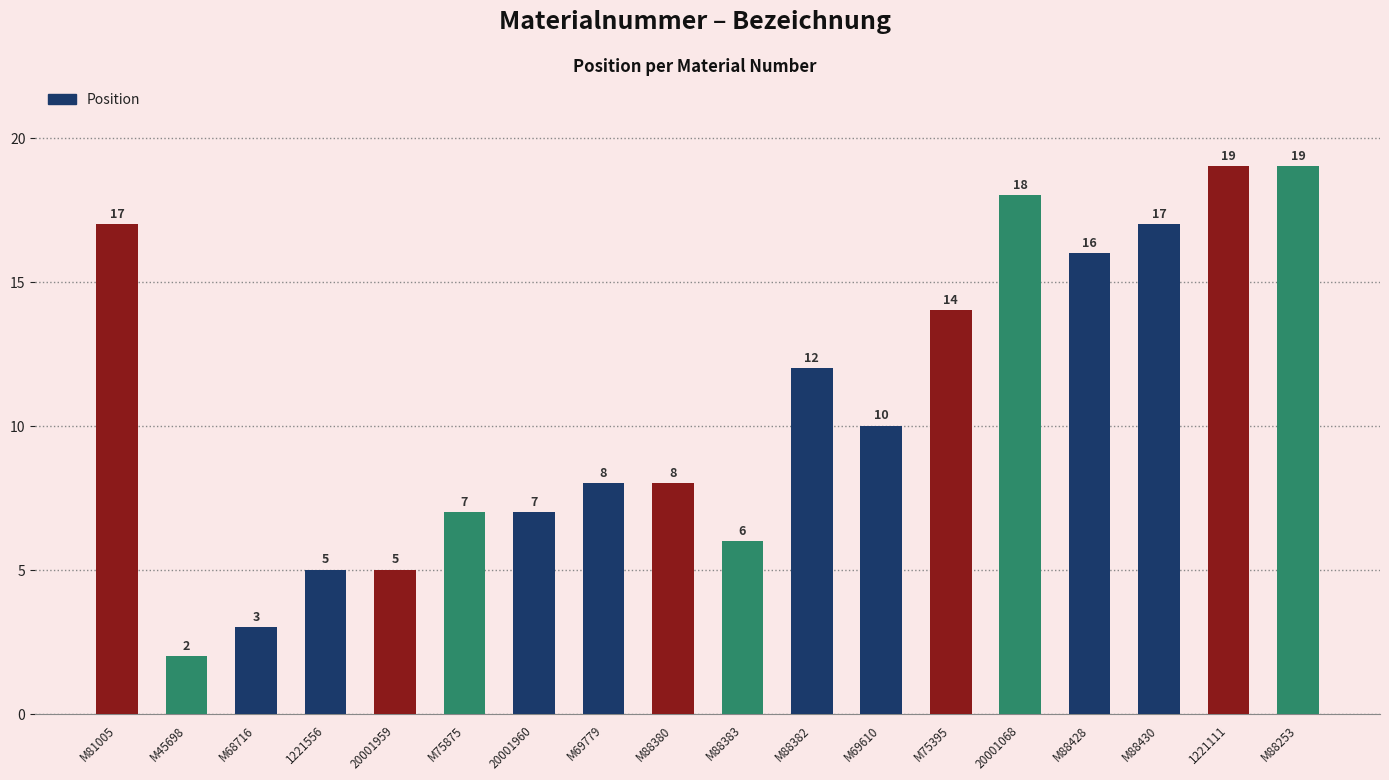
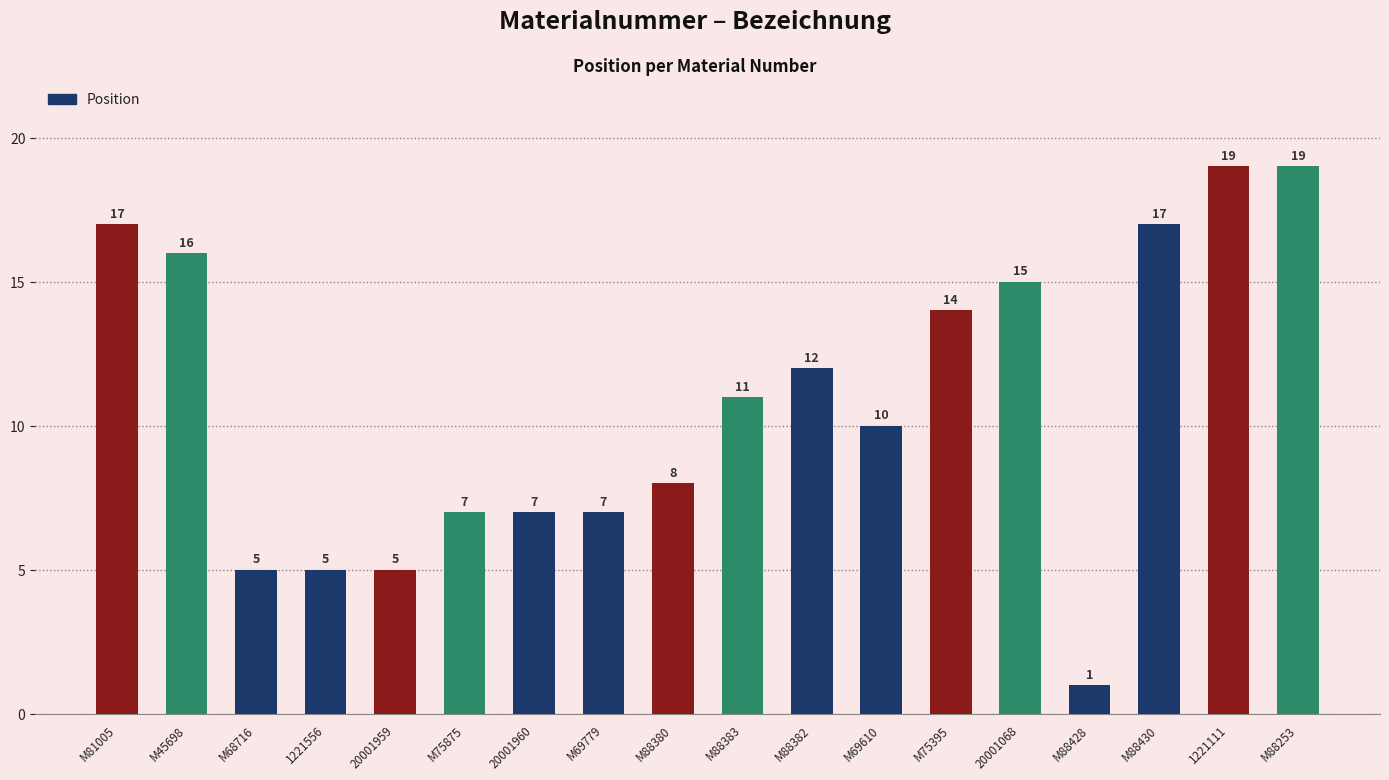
M45698: 2 -> 16
M68716: 3 -> 5
M69779: 8 -> 7
M88383: 6 -> 11
20001068: 18 -> 15
M88428: 16 -> 1
